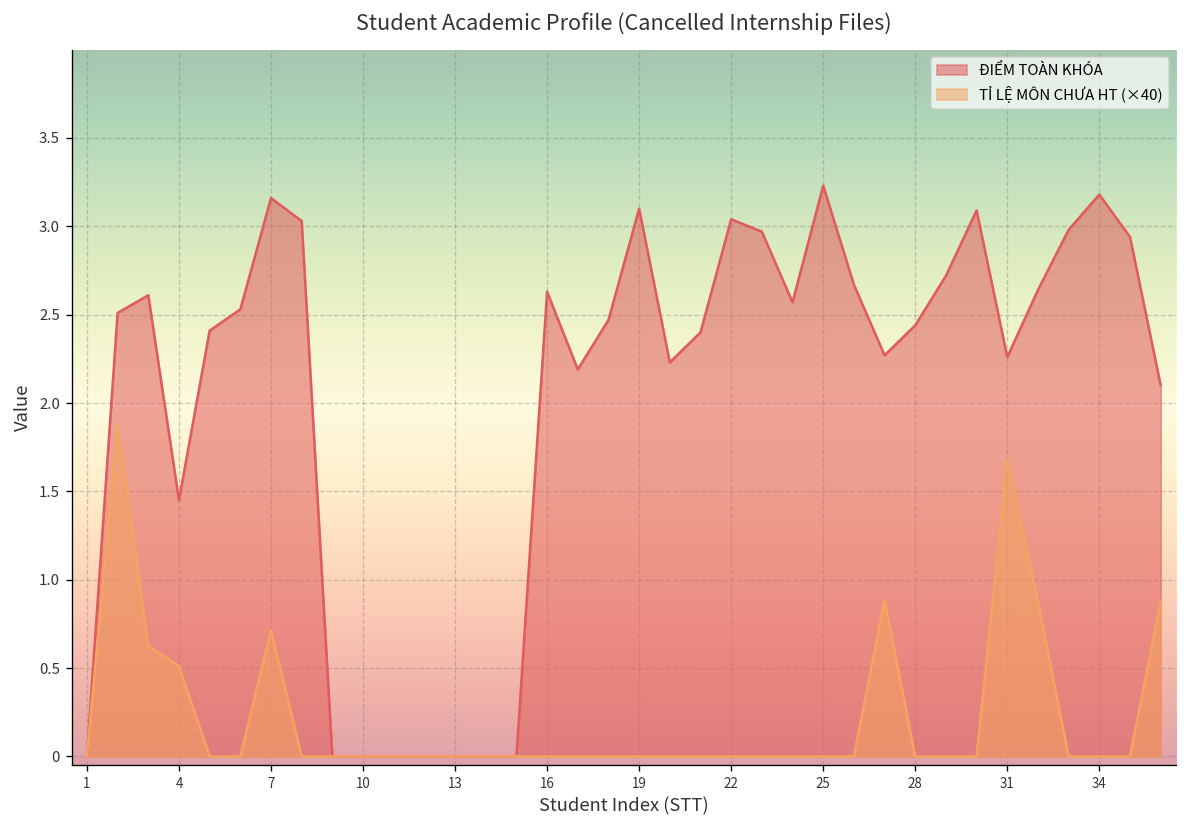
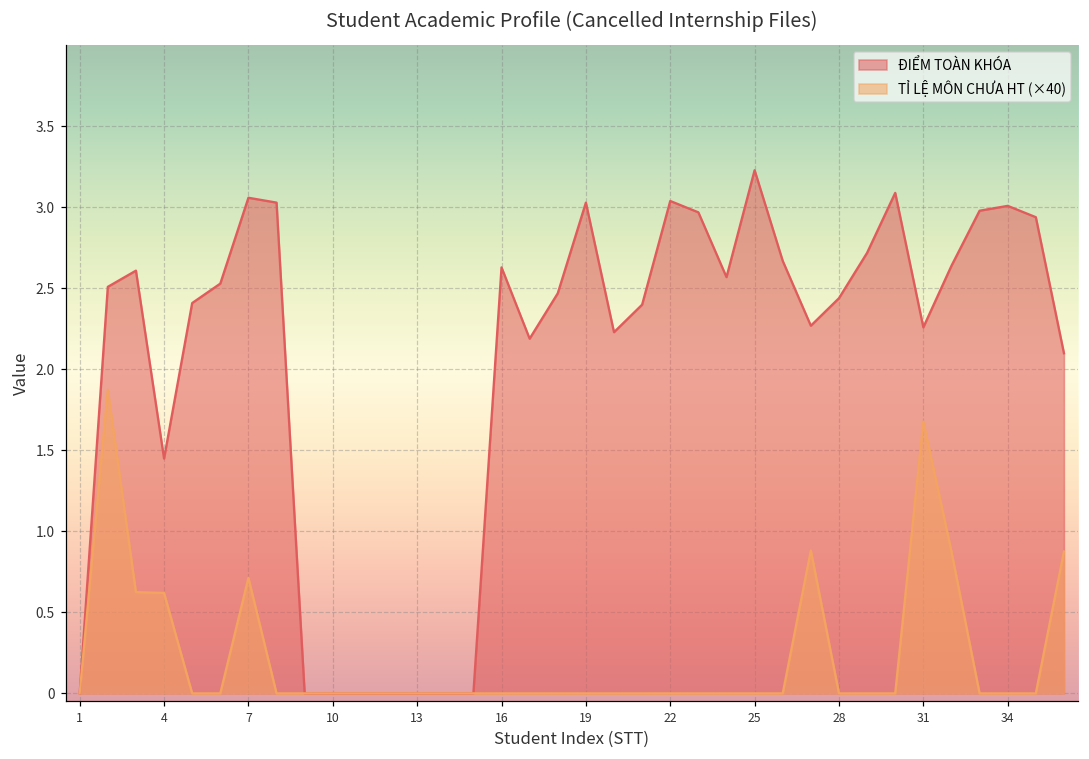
TỈ LỆ MÔN CHƯA HT (×40), 4: 0.51 -> 0.62
ĐIỂM TOÀN KHÓA, 7: 3.16 -> 3.06
ĐIỂM TOÀN KHÓA, 19: 3.10 -> 3.03
ĐIỂM TOÀN KHÓA, 34: 3.18 -> 3.01
